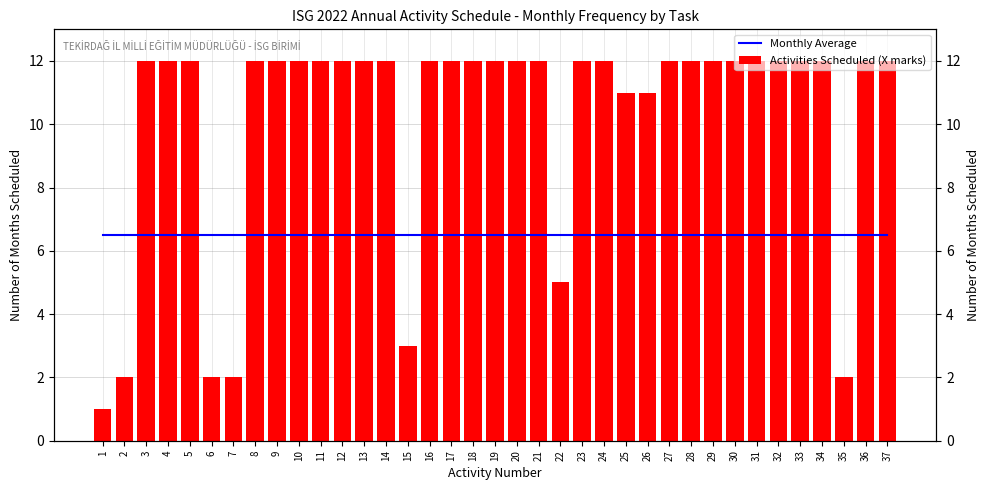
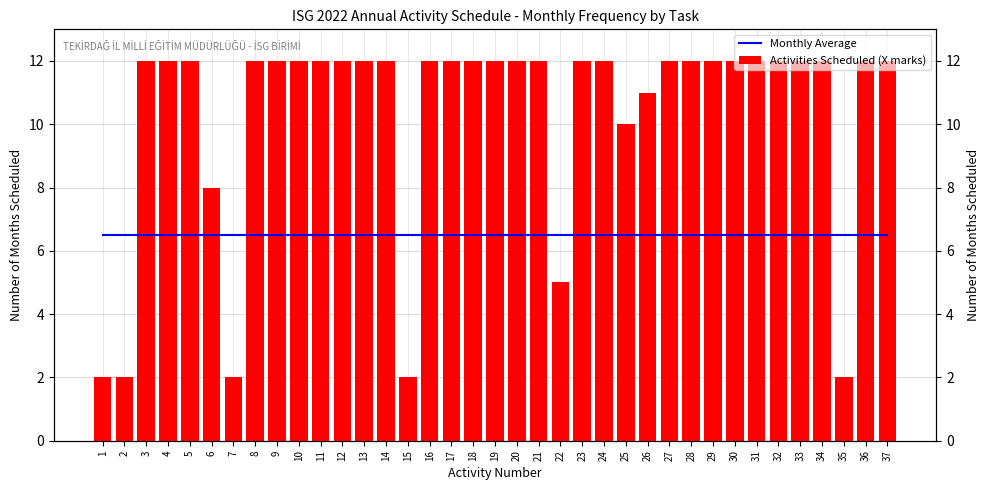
Activities Scheduled (X marks), 1: 1 -> 2
Activities Scheduled (X marks), 6: 2 -> 8
Activities Scheduled (X marks), 15: 3 -> 2
Activities Scheduled (X marks), 25: 11 -> 10
